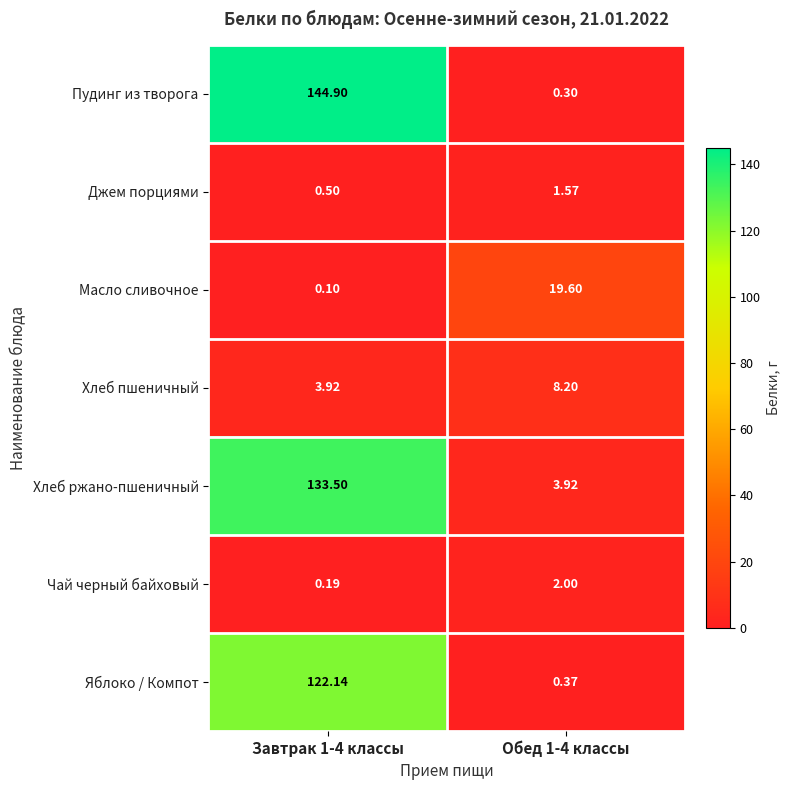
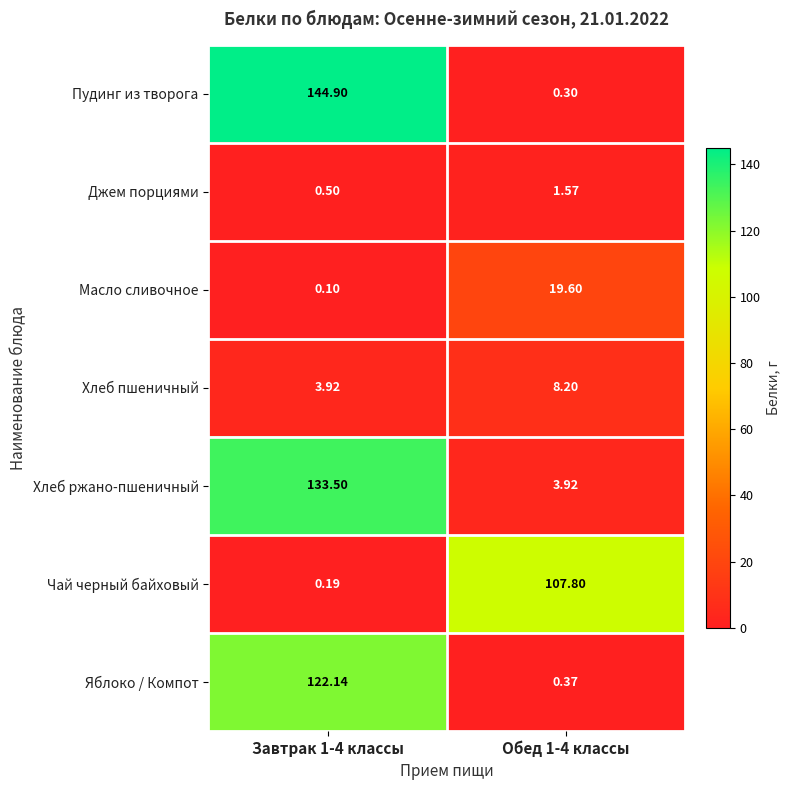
Чай черный байховый, Обед 1-4 классы: 2.00 -> 107.80
